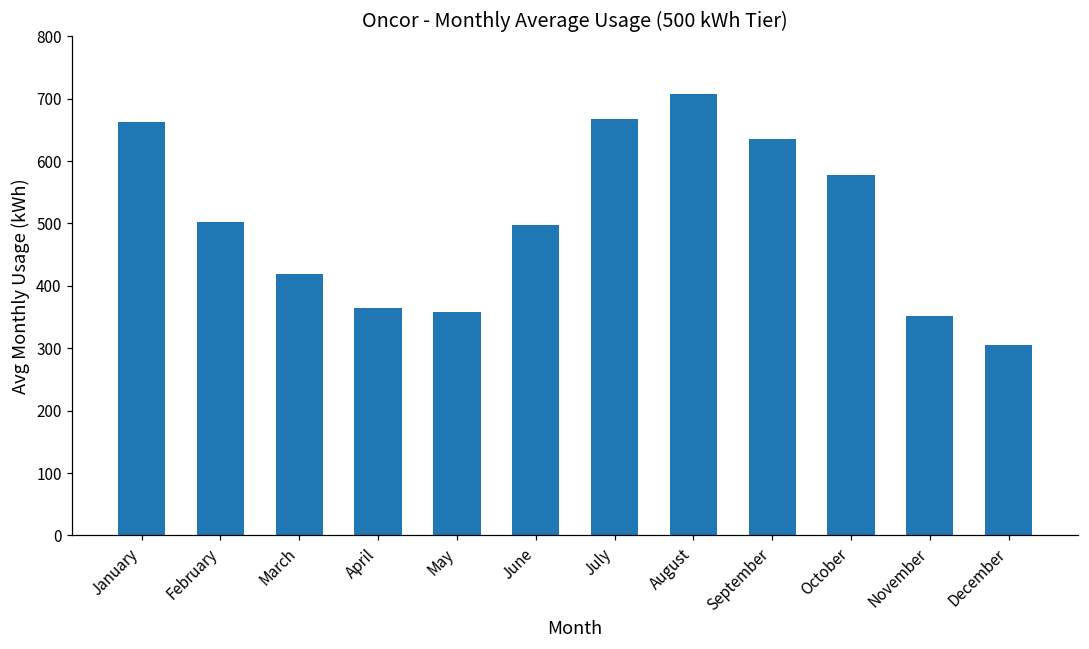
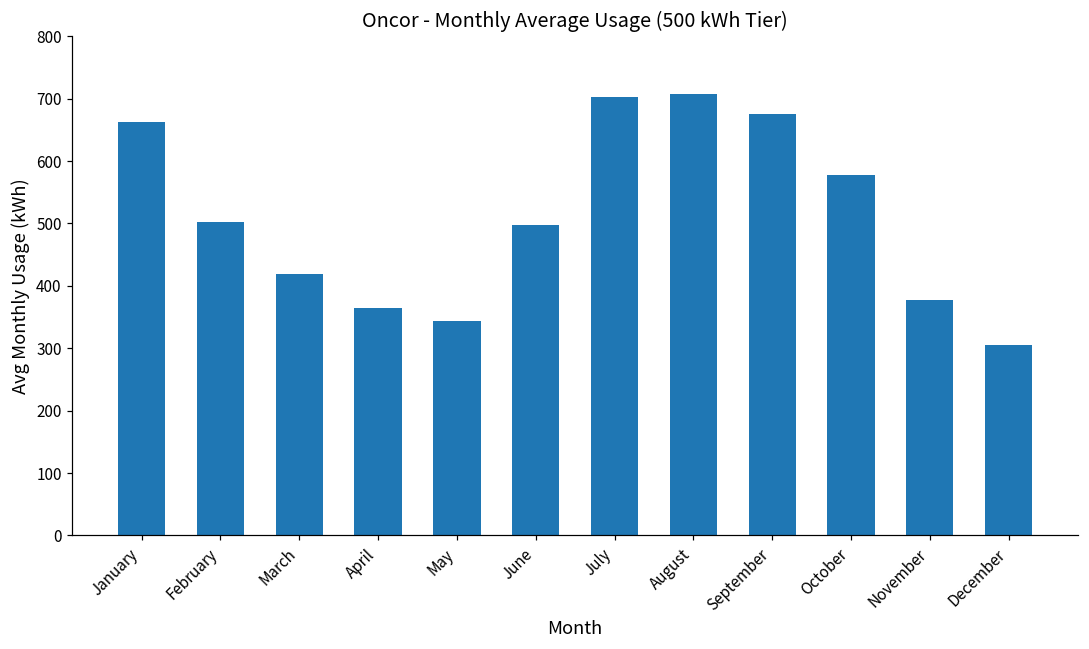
May: 360 -> 340
July: 670 -> 700
September: 640 -> 680
November: 350 -> 380
